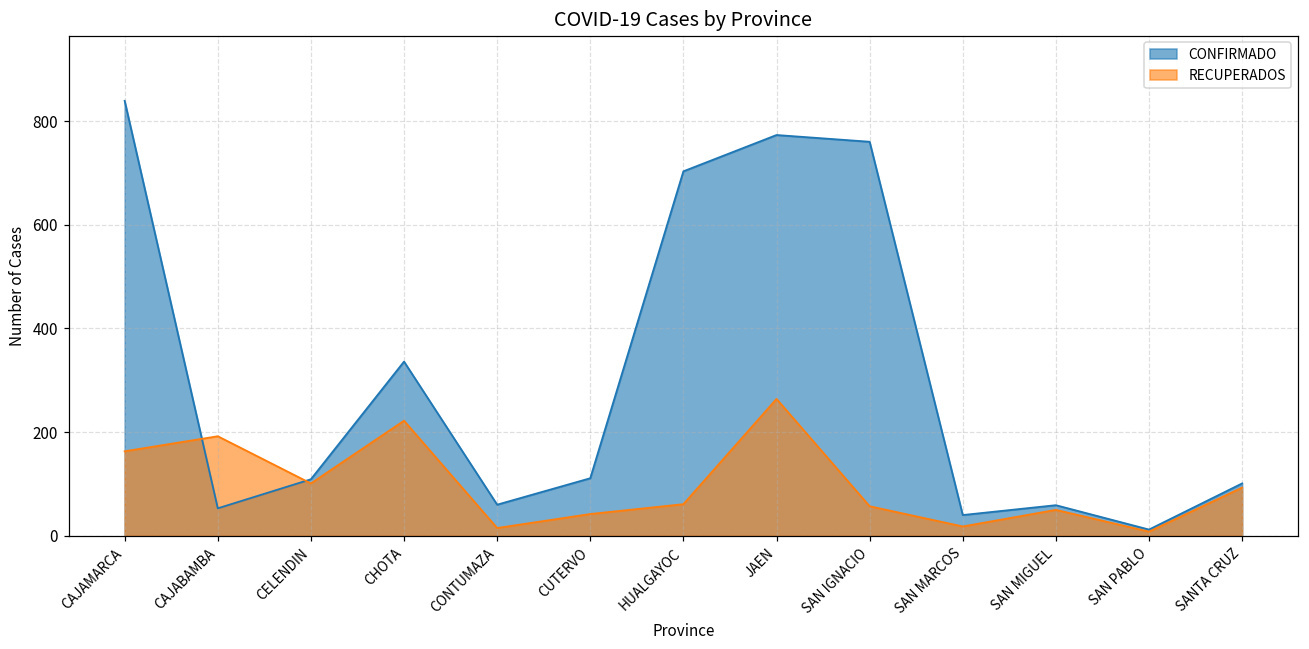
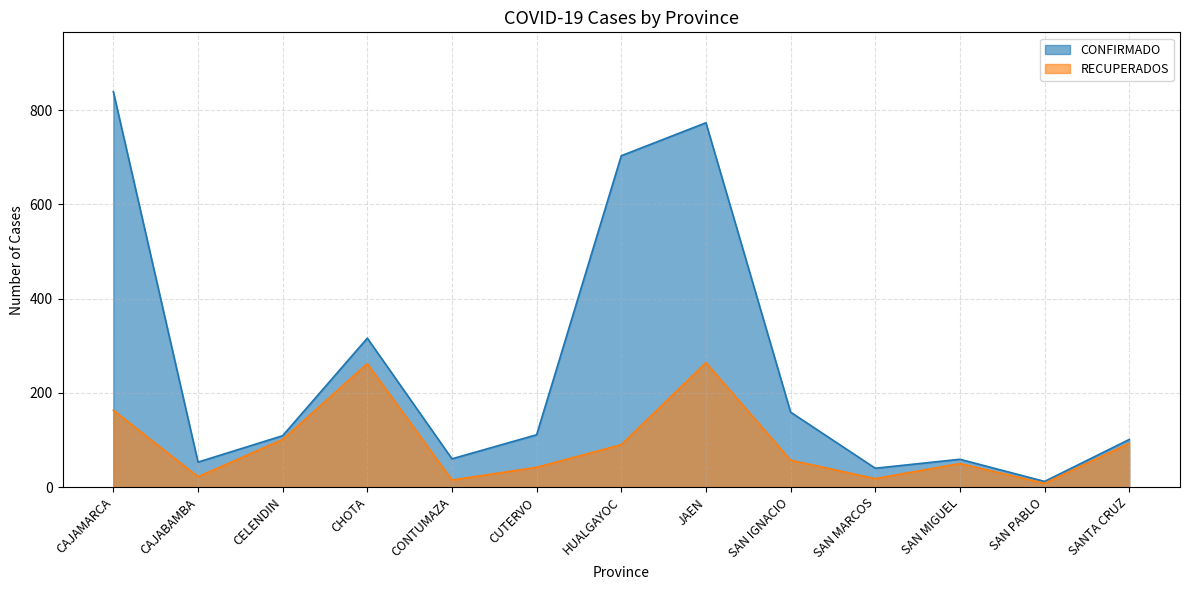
RECUPERADOS, CAJABAMBA: 190 -> 20
CONFIRMADO, CHOTA: 340 -> 320
RECUPERADOS, CHOTA: 220 -> 260
RECUPERADOS, HUALGAYOC: 60 -> 90
CONFIRMADO, SAN IGNACIO: 760 -> 160
